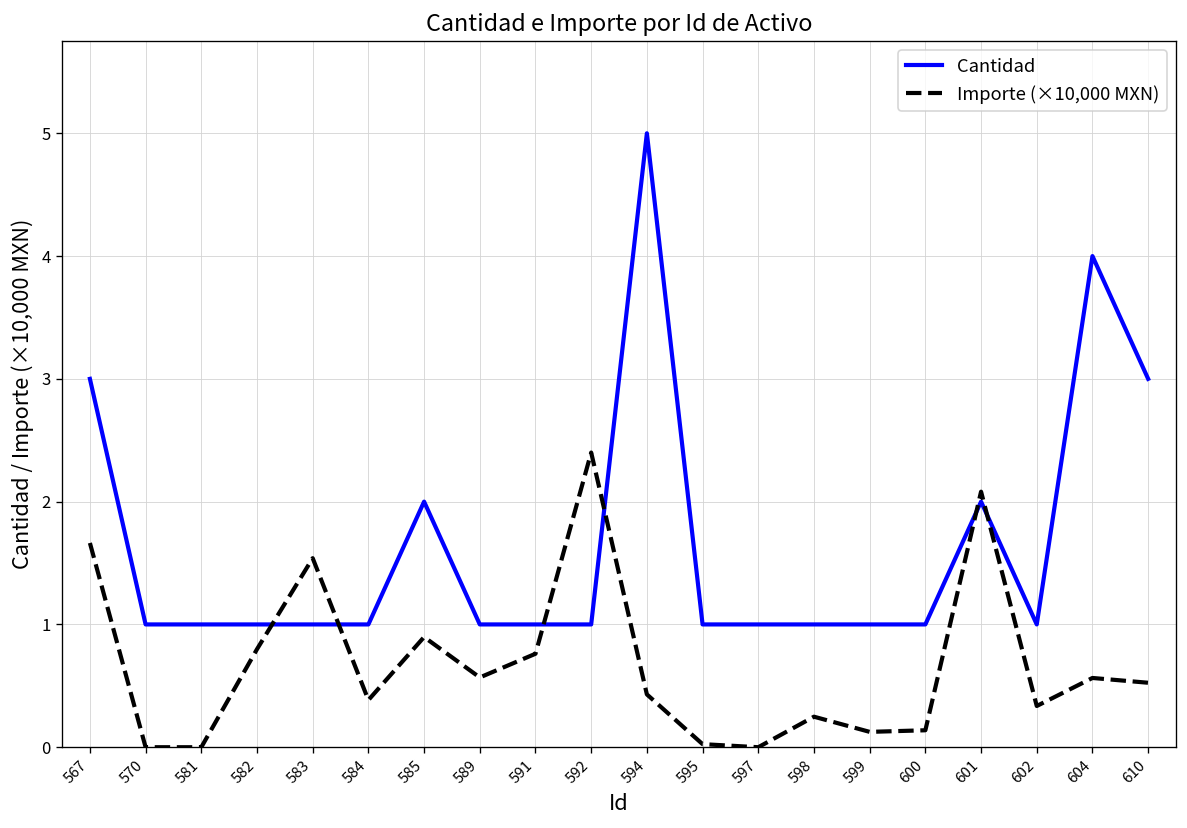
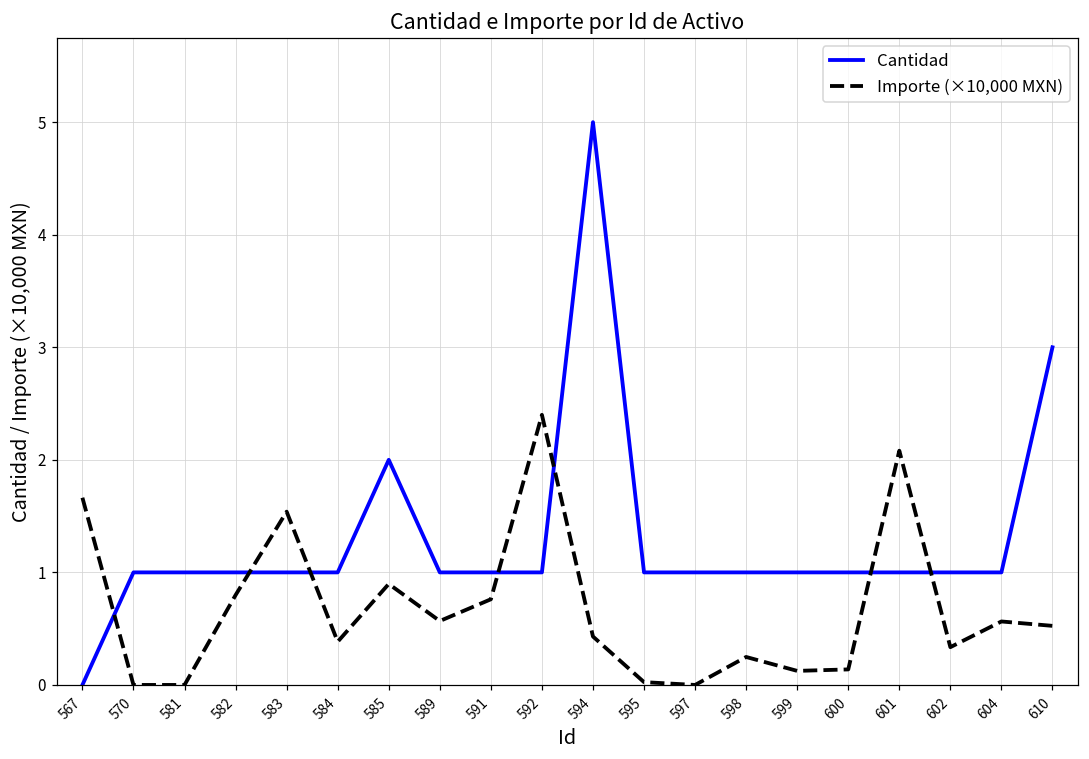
Cantidad, 567: 3 -> 0
Cantidad, 601: 2 -> 1
Cantidad, 604: 4 -> 1
